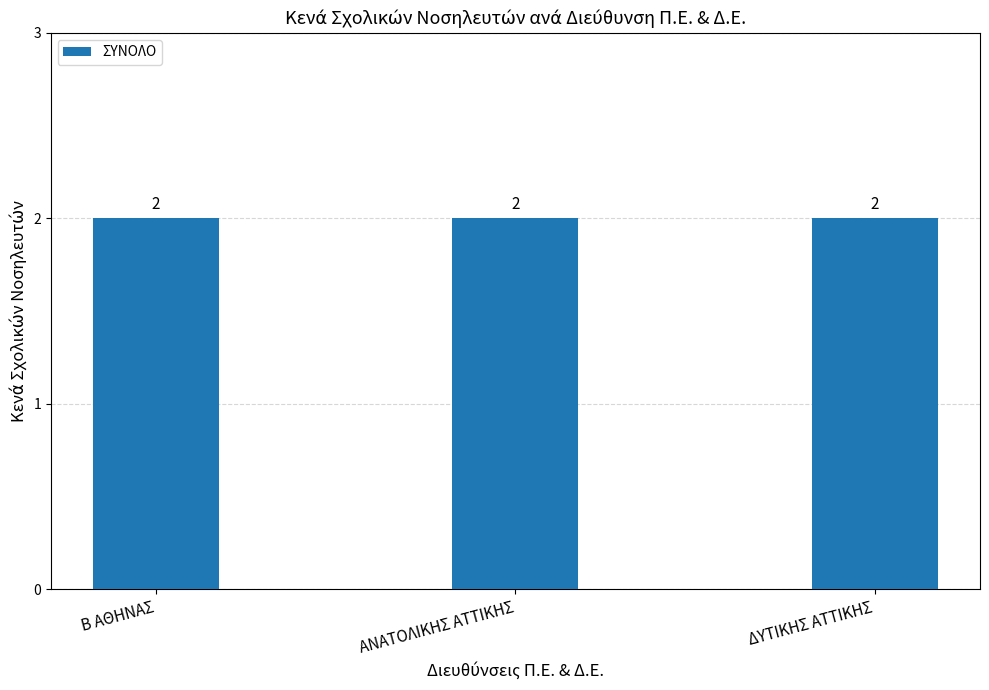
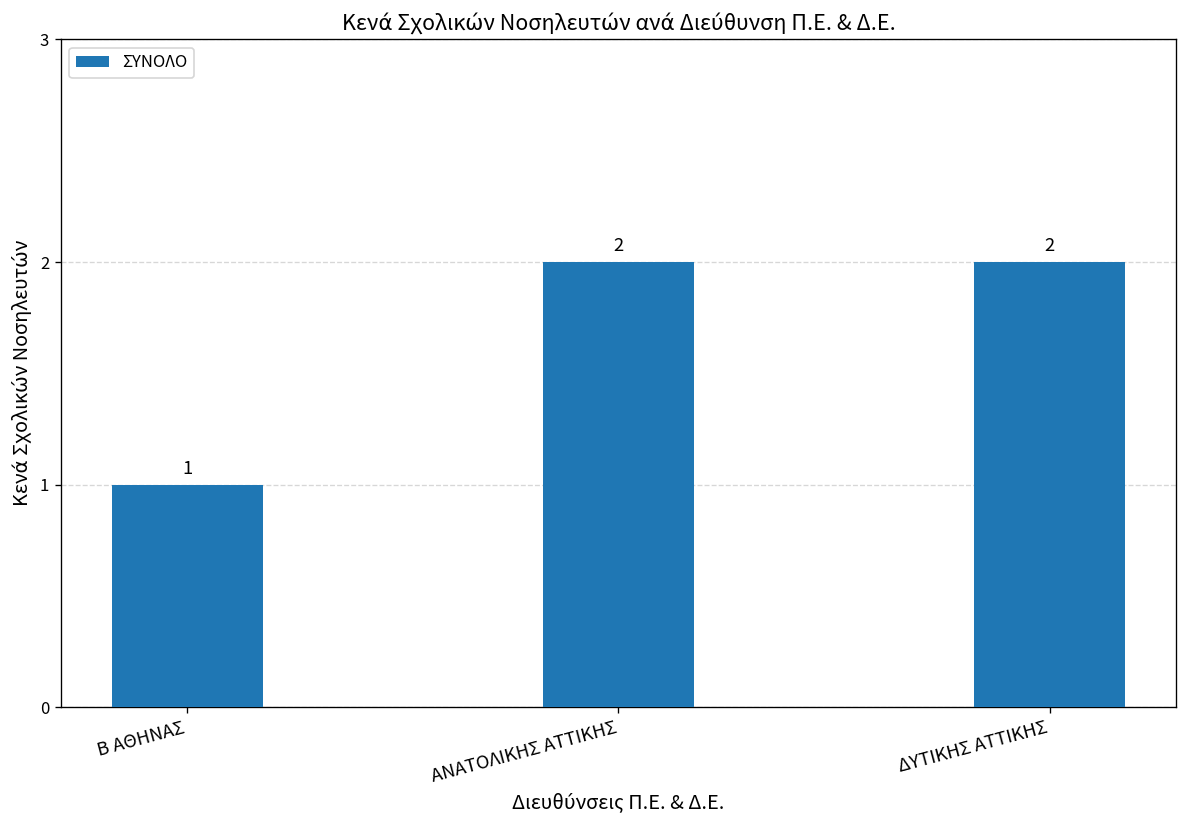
Β ΑΘΗΝΑΣ: 2 -> 1
